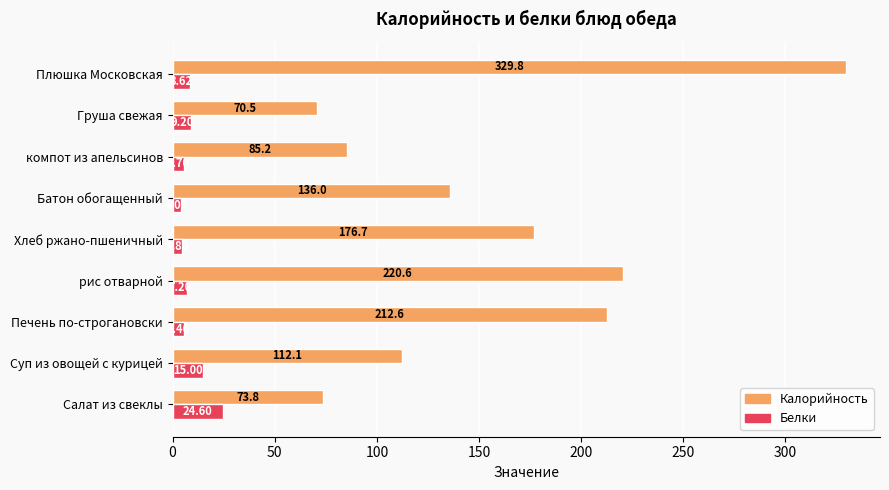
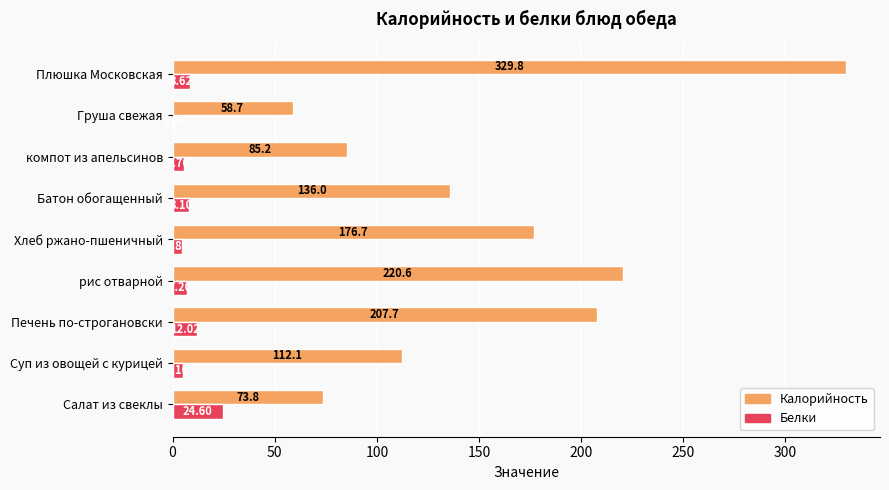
Калорийность, Груша свежая: 70.5 -> 58.7
Белки, Груша свежая: 9 -> 1
Белки, Батон обогащенный: 4 -> 8
Калорийность, Печень по-строгановски: 212.6 -> 207.7
Белки, Печень по-строгановски: 5 -> 12
Белки, Суп из овощей с курицей: 15 -> 5
